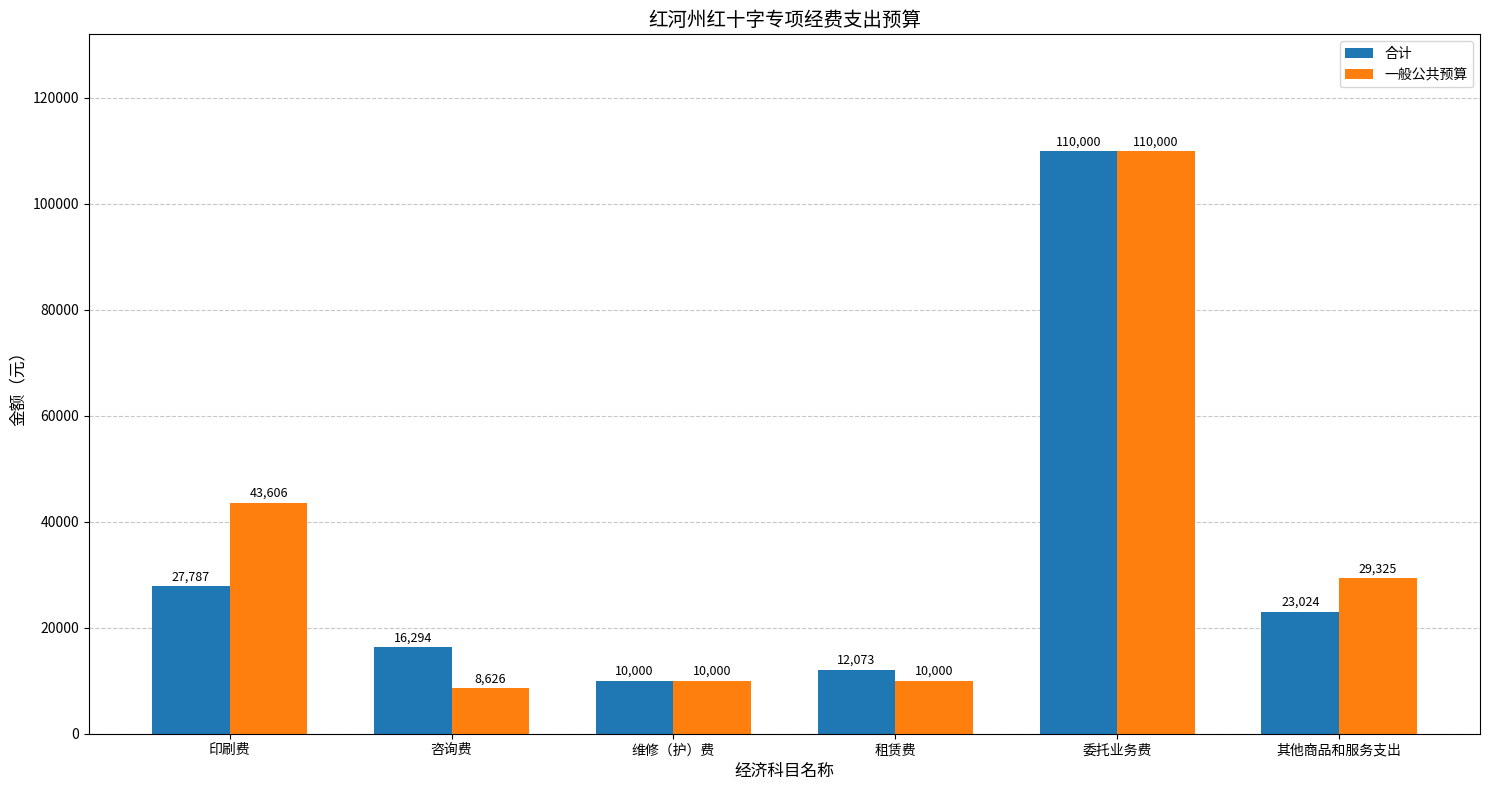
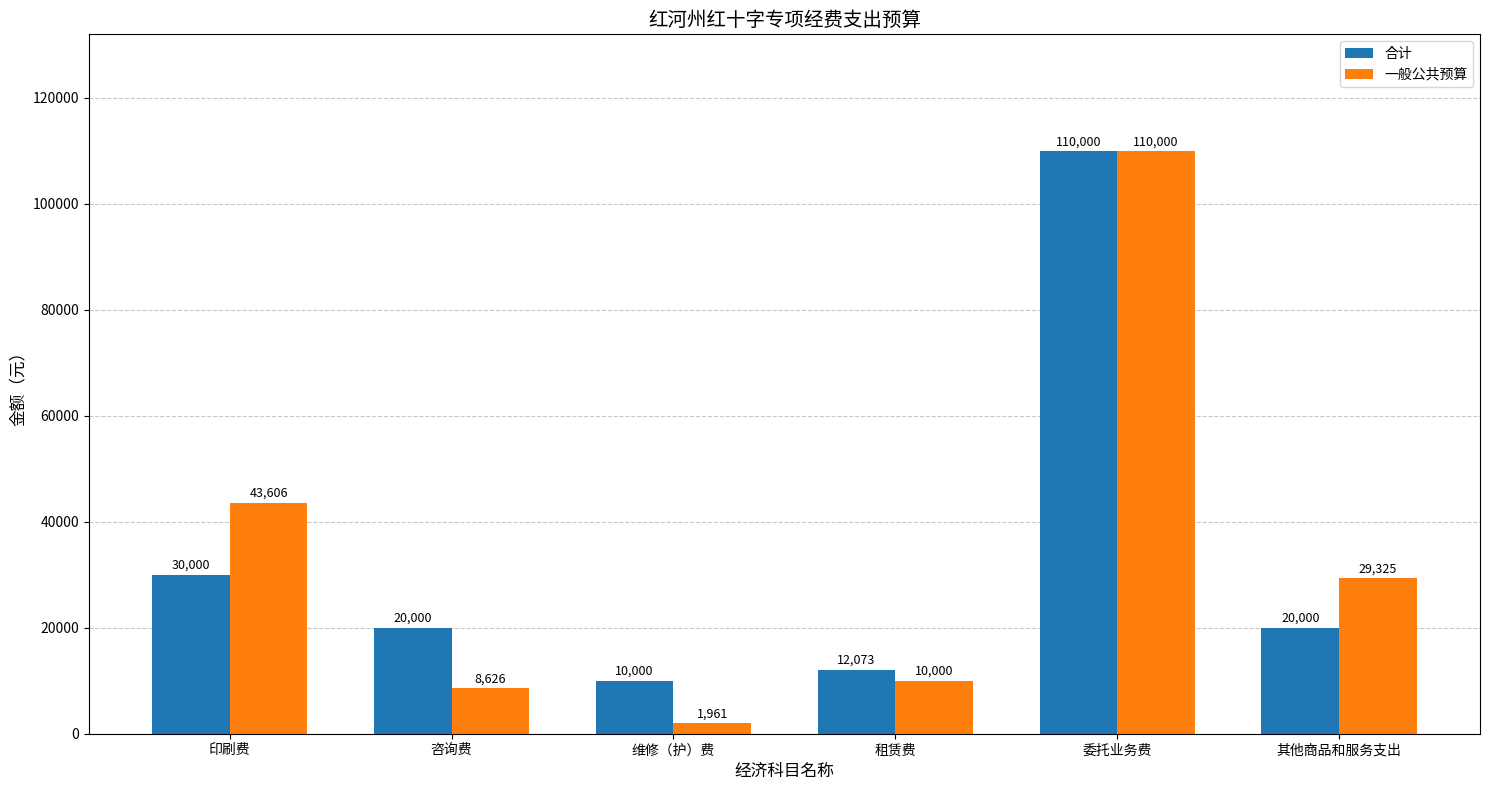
合计, 印刷费: 27,787 -> 30,000
合计, 咨询费: 16,294 -> 20,000
一般公共预算, 维修（护）费: 10,000 -> 1,961
合计, 其他商品和服务支出: 23,024 -> 20,000
